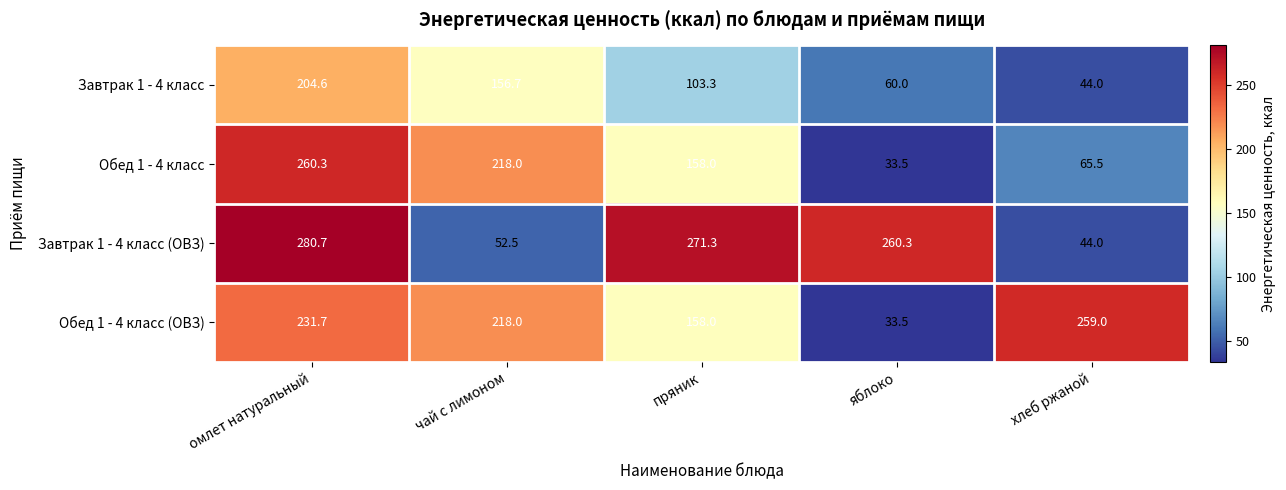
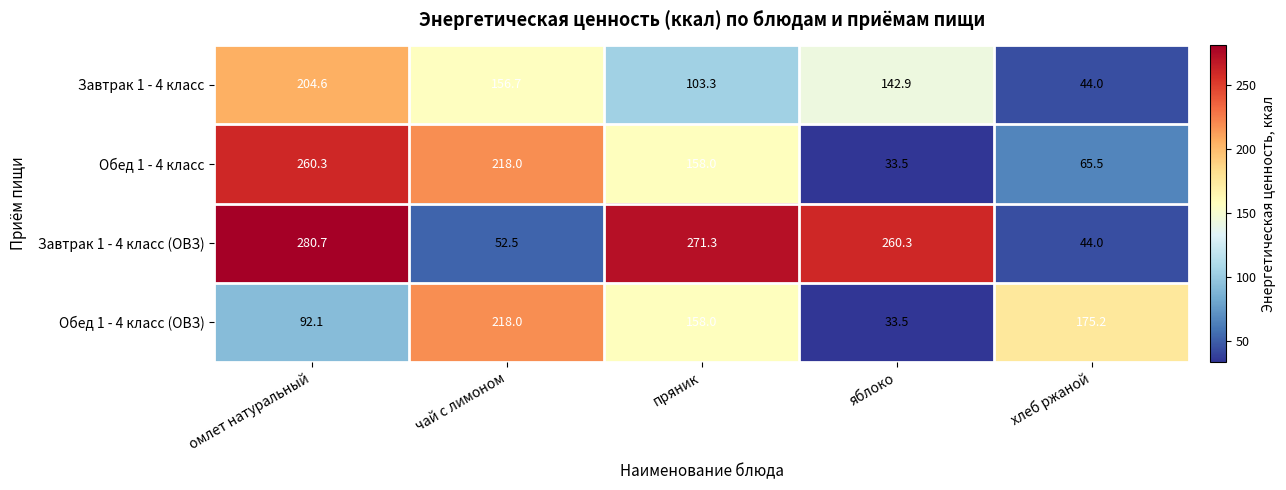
Завтрак 1 - 4 класс, яблоко: 60.0 -> 142.9
Обед 1 - 4 класс (ОВЗ), омлет натуральный: 231.7 -> 92.1
Обед 1 - 4 класс (ОВЗ), хлеб ржаной: 259.0 -> 175.2
